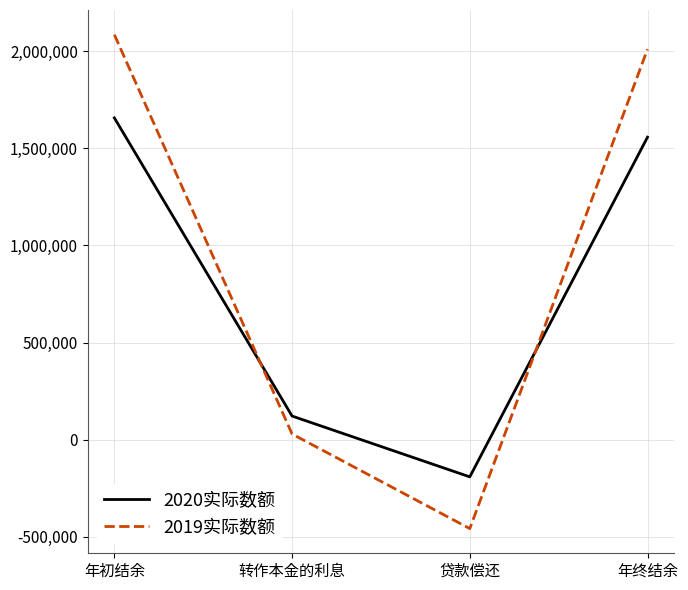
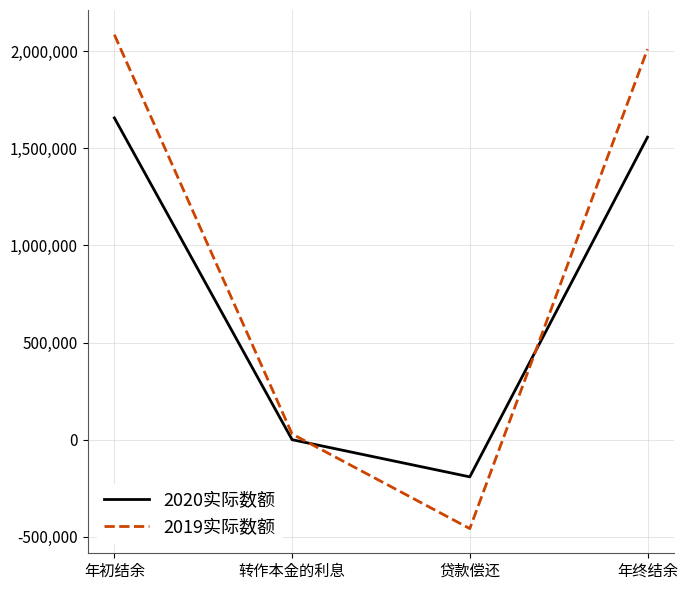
2020实际数额, 转作本金的利息: 120,000 -> 0
